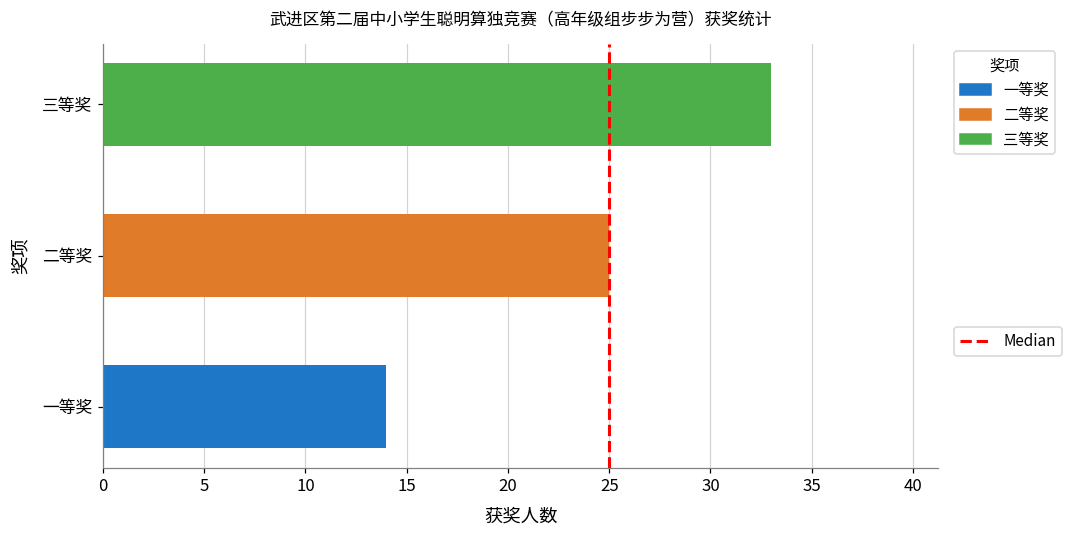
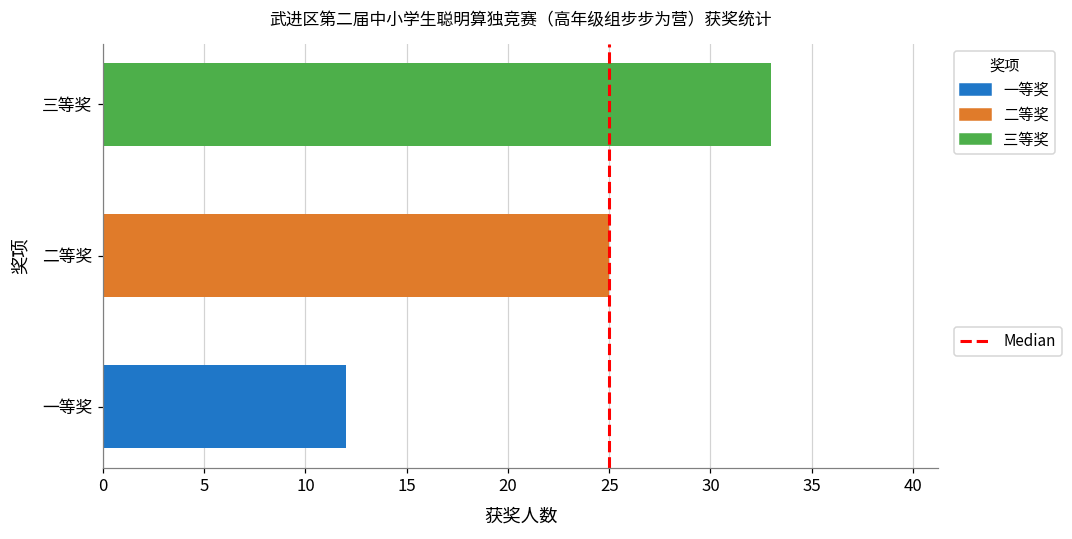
一等奖: 14 -> 12
